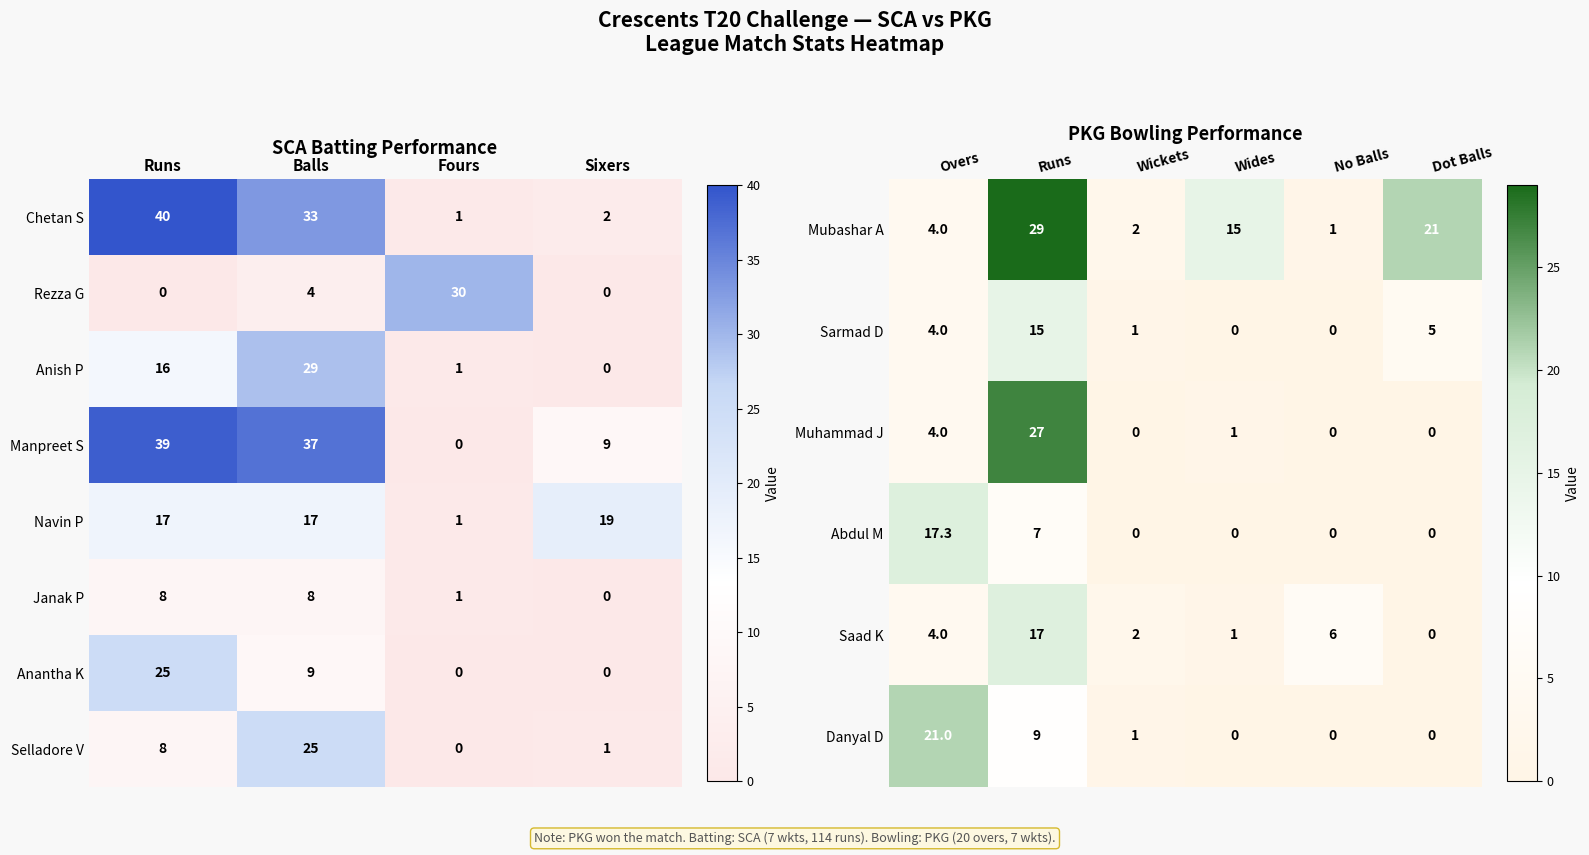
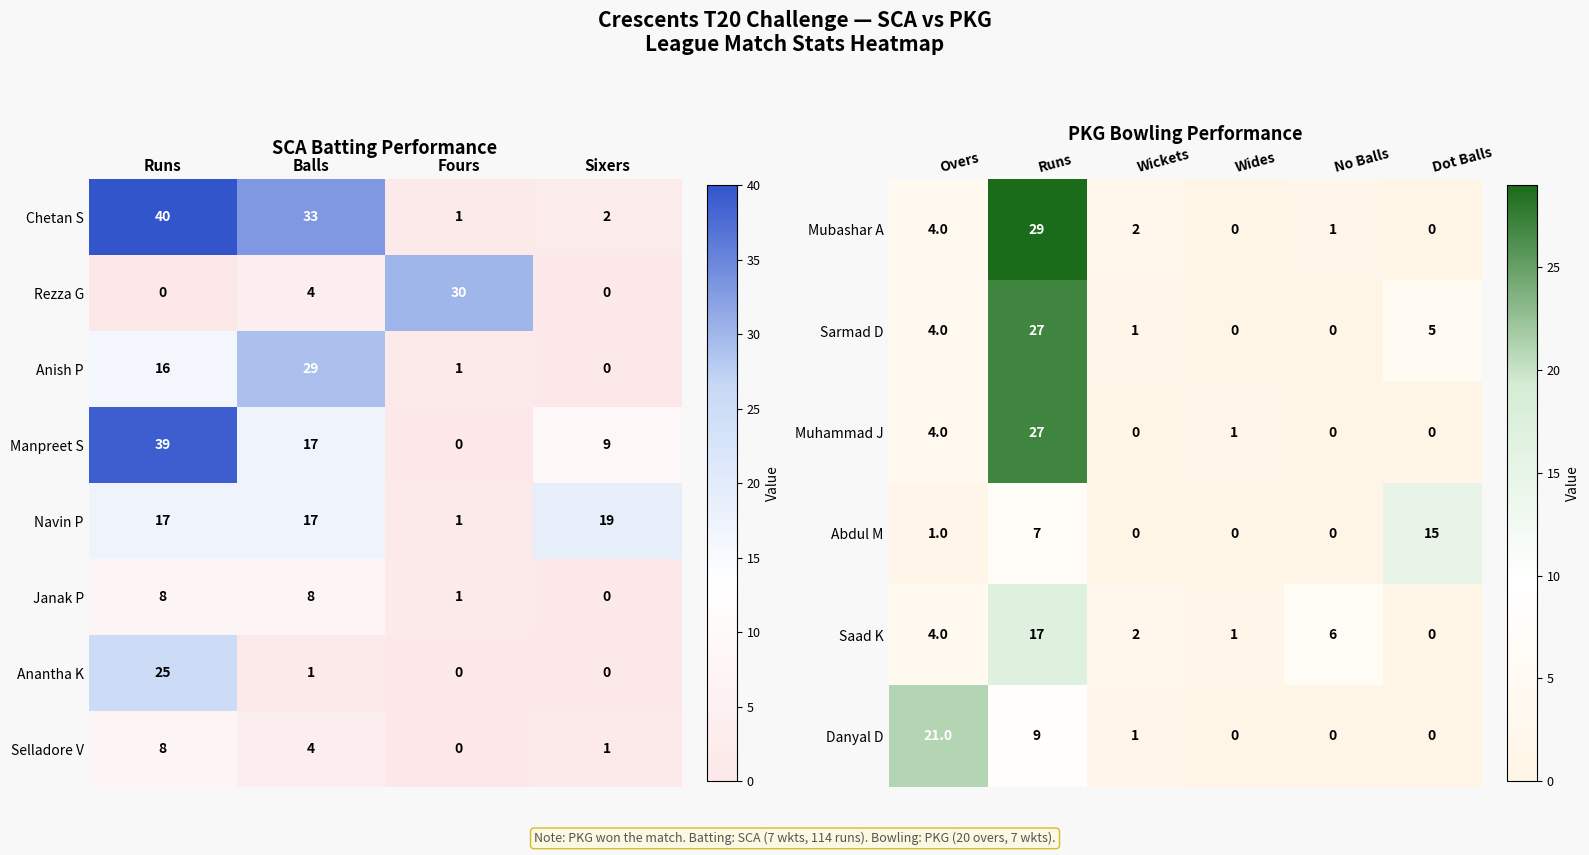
SCA Batting Performance, Manpreet S, Balls: 37 -> 17
SCA Batting Performance, Anantha K, Balls: 9 -> 1
SCA Batting Performance, Selladore V, Balls: 25 -> 4
PKG Bowling Performance, Mubashar A, Wides: 15 -> 0
PKG Bowling Performance, Mubashar A, Dot Balls: 21 -> 0
PKG Bowling Performance, Sarmad D, Runs: 15 -> 27
PKG Bowling Performance, Abdul M, Overs: 17.3 -> 1.0
PKG Bowling Performance, Abdul M, Dot Balls: 0 -> 15
